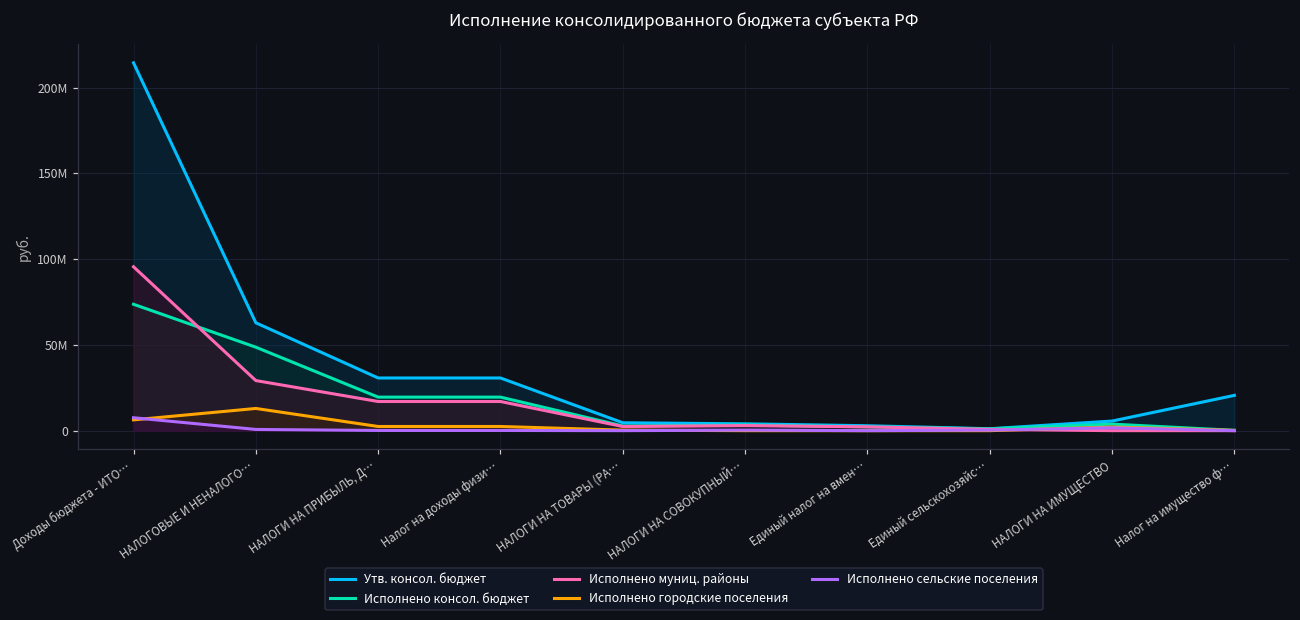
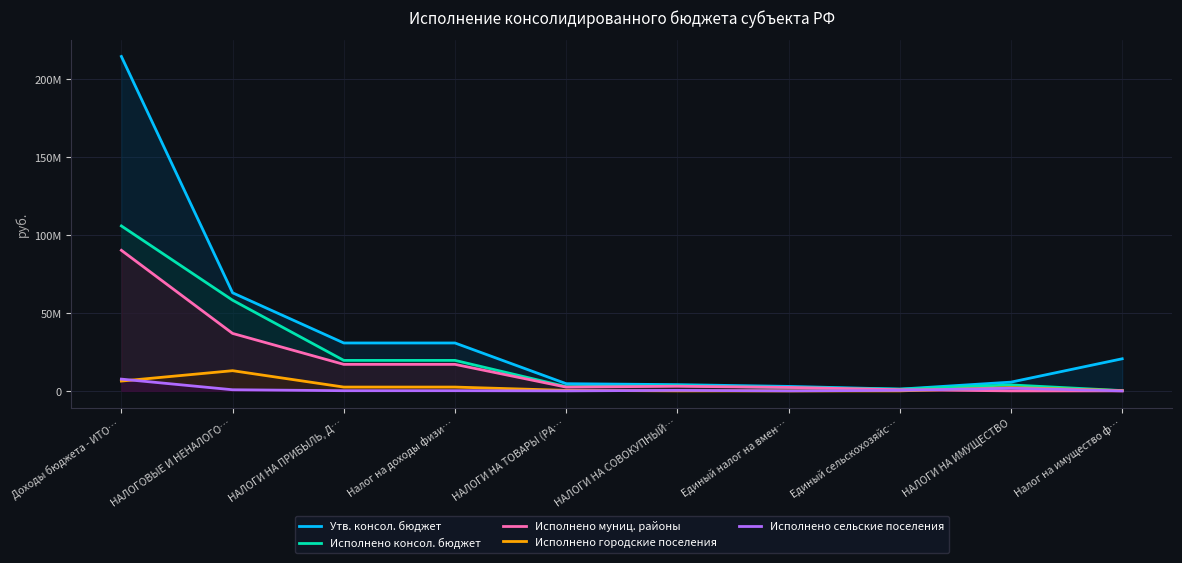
Исполнено консол. бюджет, Доходы бюджета - ИТО…: 74000000 -> 106000000
Исполнено муниц. районы, Доходы бюджета - ИТО…: 96000000 -> 90000000
Исполнено консол. бюджет, НАЛОГОВЫЕ И НЕНАЛОГО…: 49000000 -> 58000000
Исполнено муниц. районы, НАЛОГОВЫЕ И НЕНАЛОГО…: 29000000 -> 37000000
